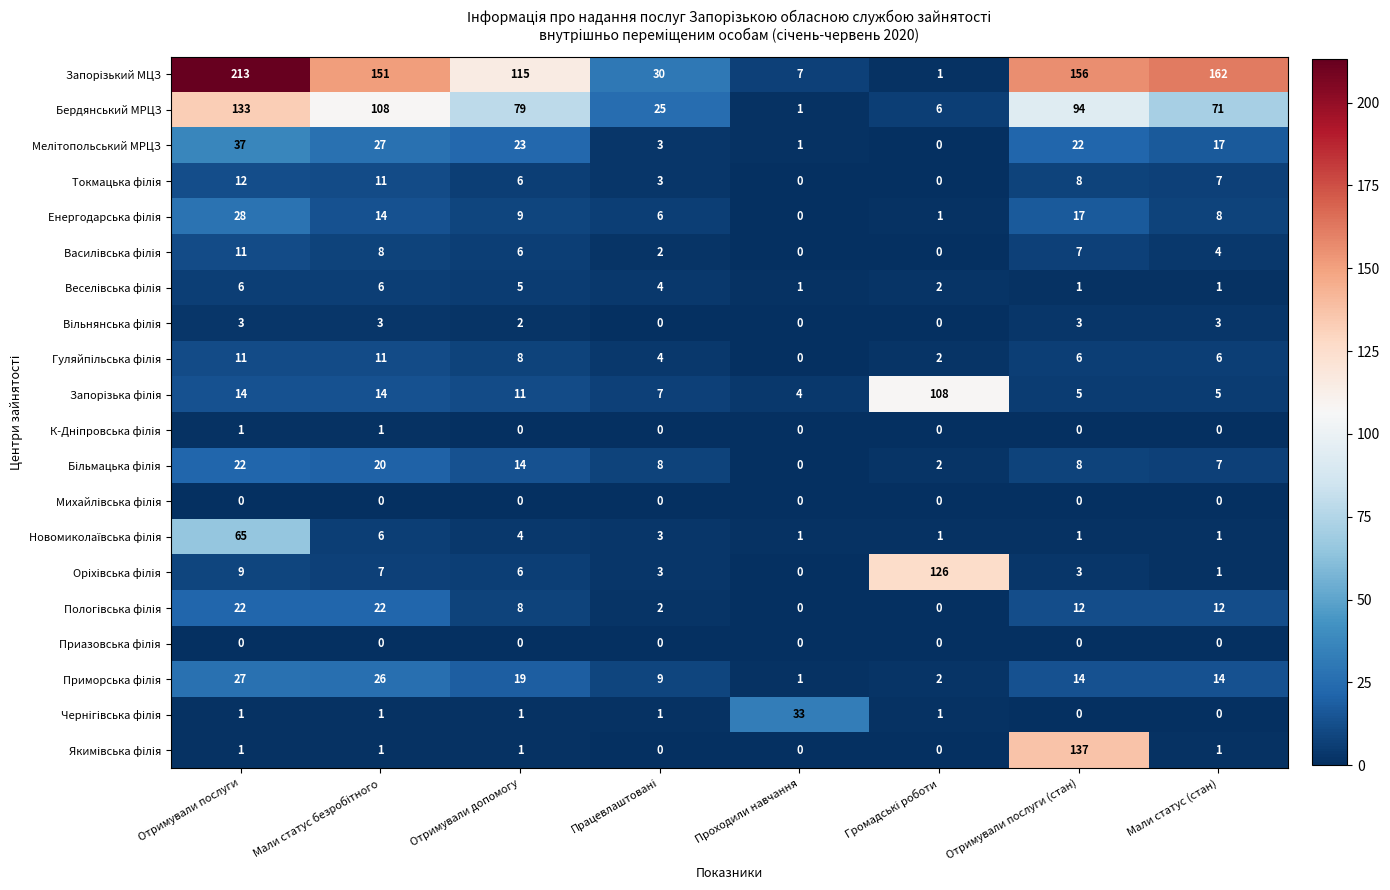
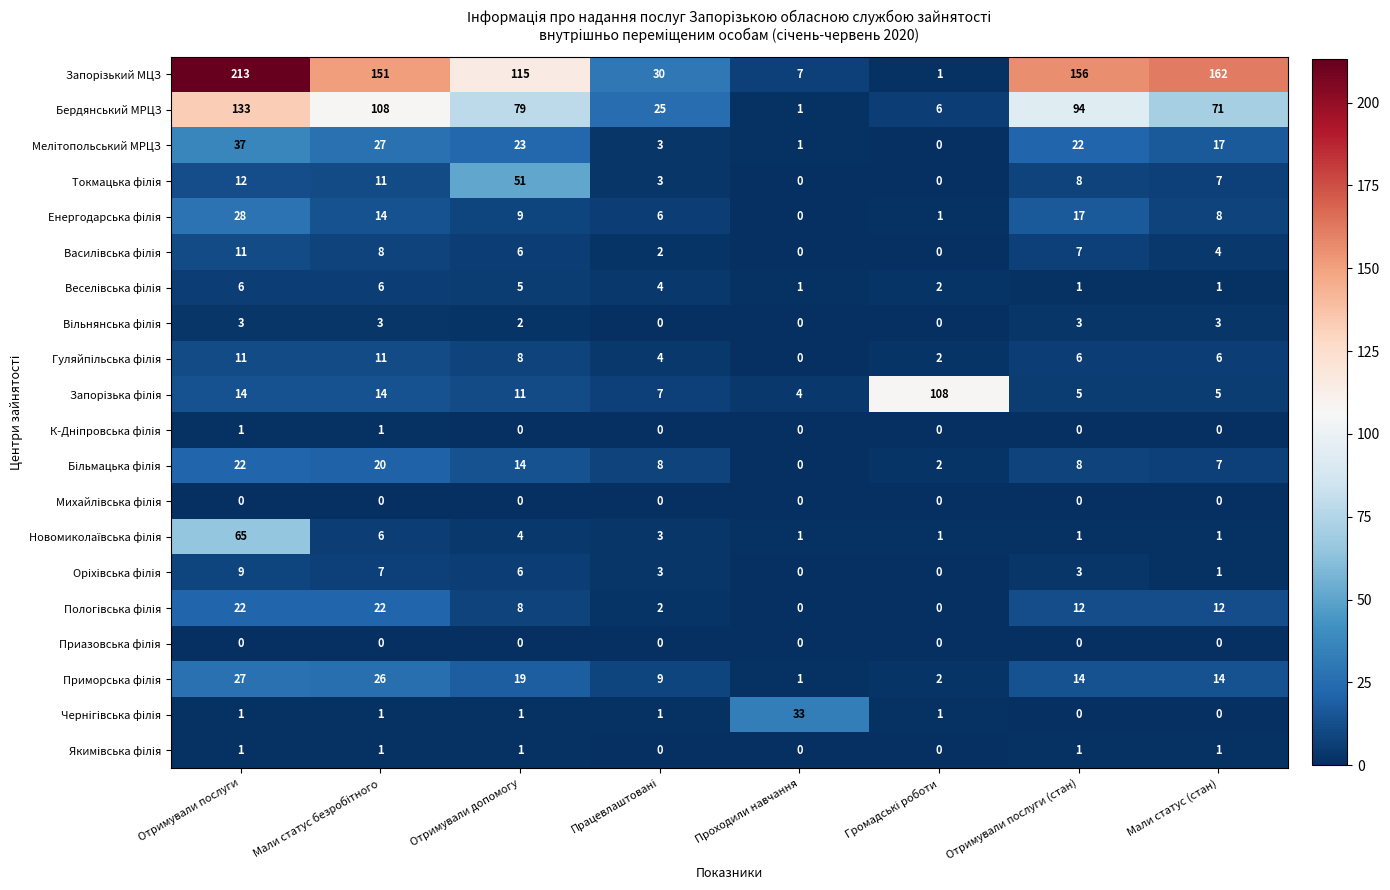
Токмацька філія, Отримували допомогу: 6 -> 51
Оріхівська філія, Громадські роботи: 126 -> 0
Якимівська філія, Отримували послуги (стан): 137 -> 1
